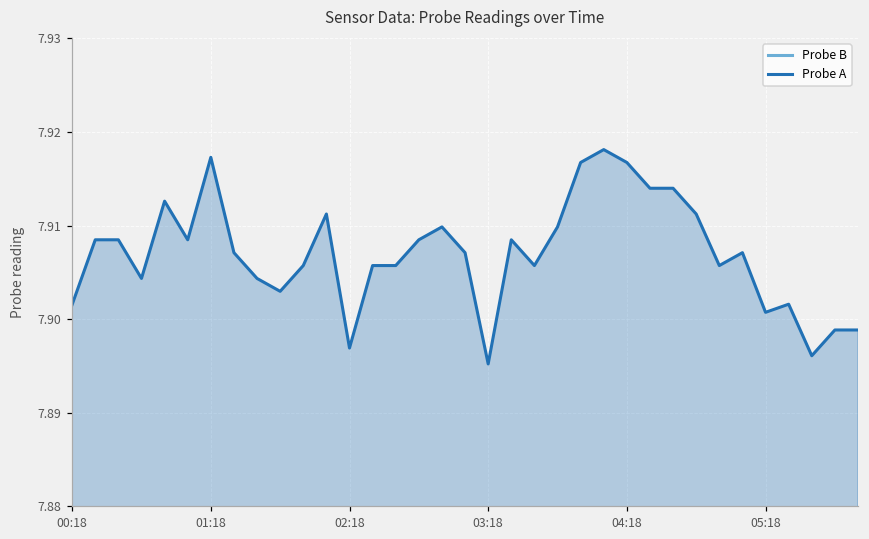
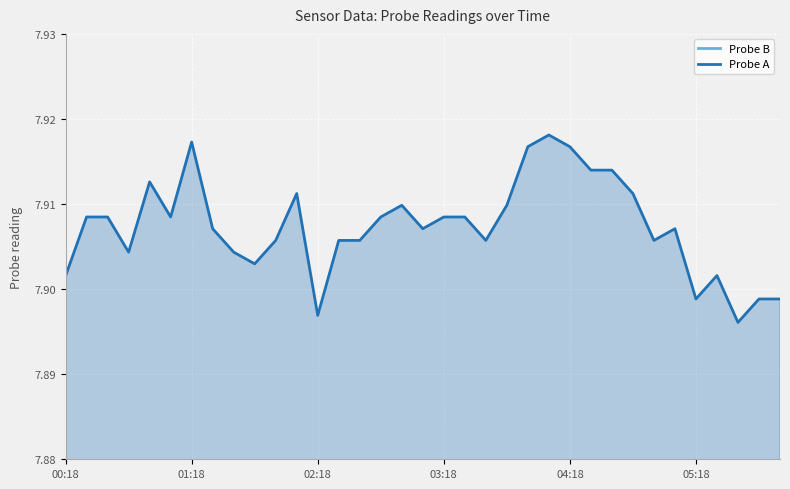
Probe A, 03:18: 7.895 -> 7.908
Probe A, 05:18: 7.901 -> 7.899
